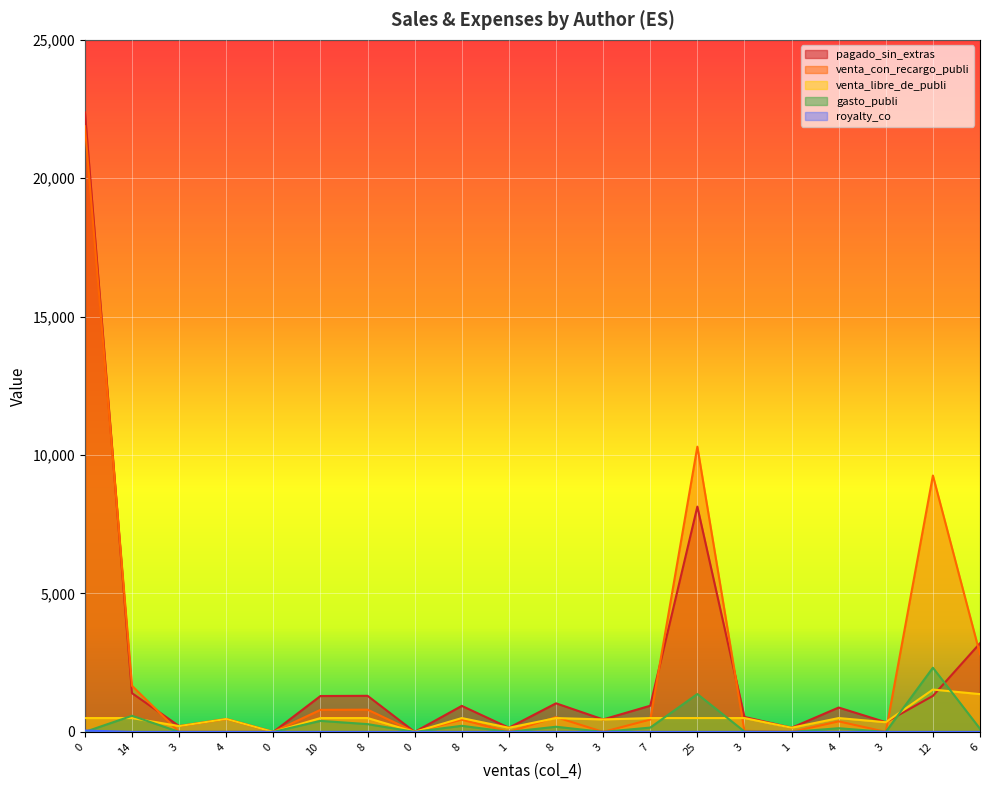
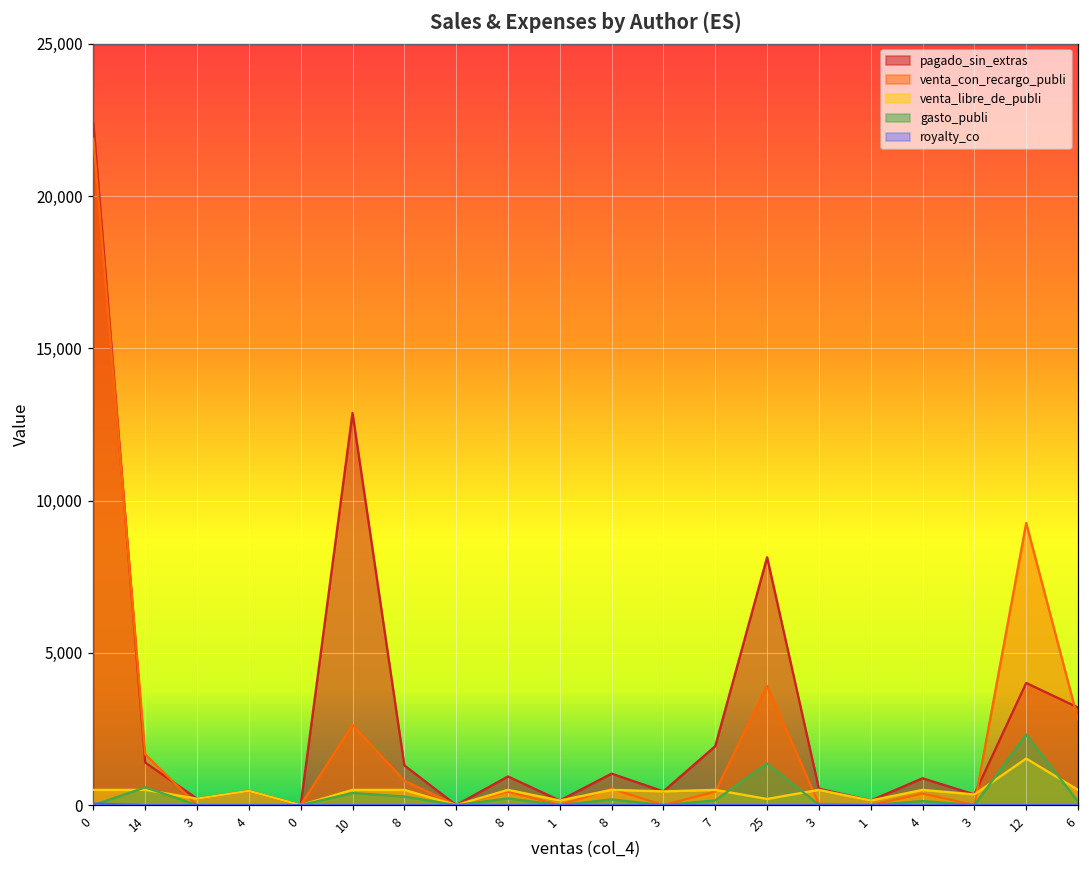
pagado_sin_extras, 10: 1,300 -> 12,900
venta_con_recargo_publi, 10: 800 -> 2,600
pagado_sin_extras, 7: 900 -> 1,900
venta_con_recargo_publi, 25: 10,300 -> 3,900
venta_libre_de_publi, 25: 500 -> 200
pagado_sin_extras, 12: 1,300 -> 4,000
venta_libre_de_publi, 6: 1,400 -> 500
